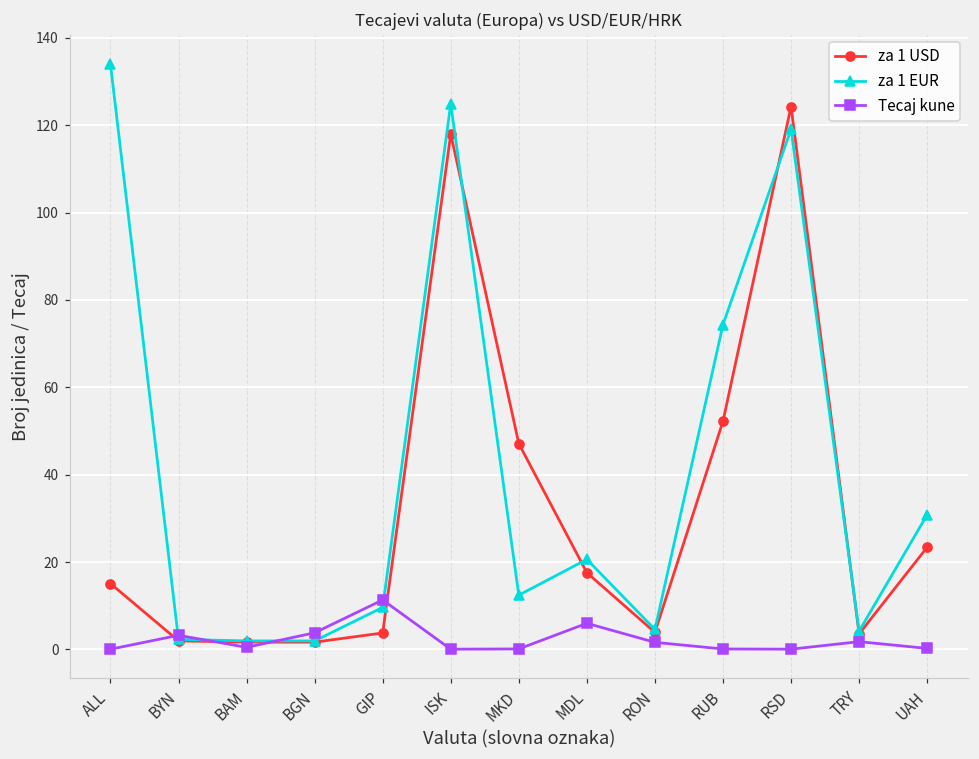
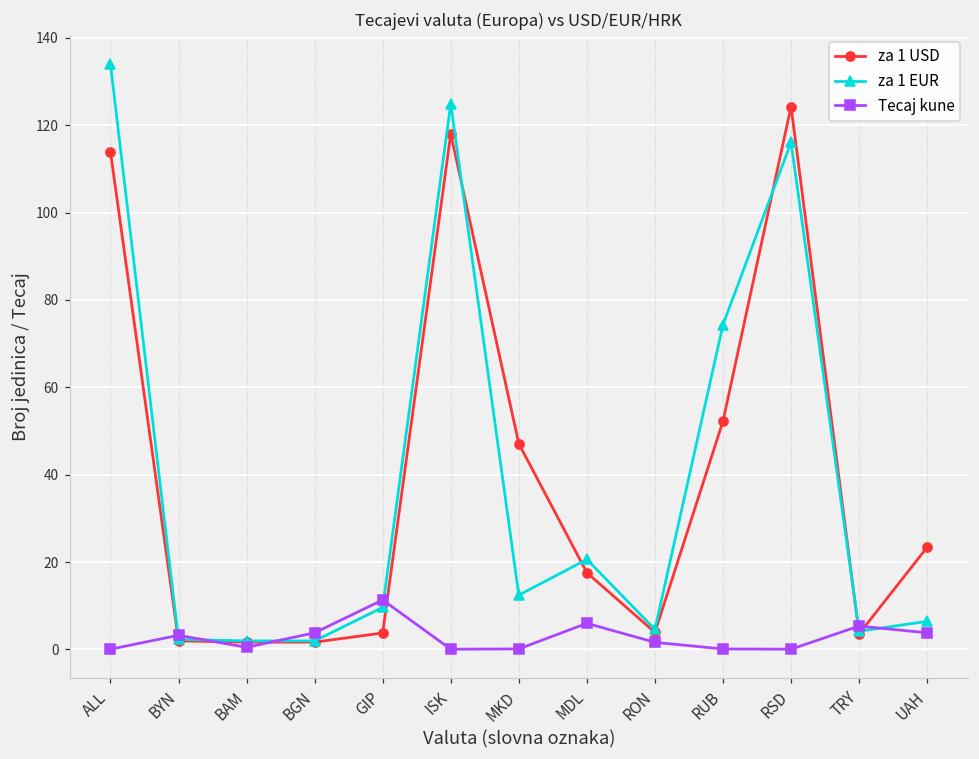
za 1 USD, ALL: 15 -> 114
za 1 EUR, RSD: 119 -> 116
Tecaj kune, TRY: 2 -> 5
za 1 EUR, UAH: 31 -> 6
Tecaj kune, UAH: 0 -> 4
